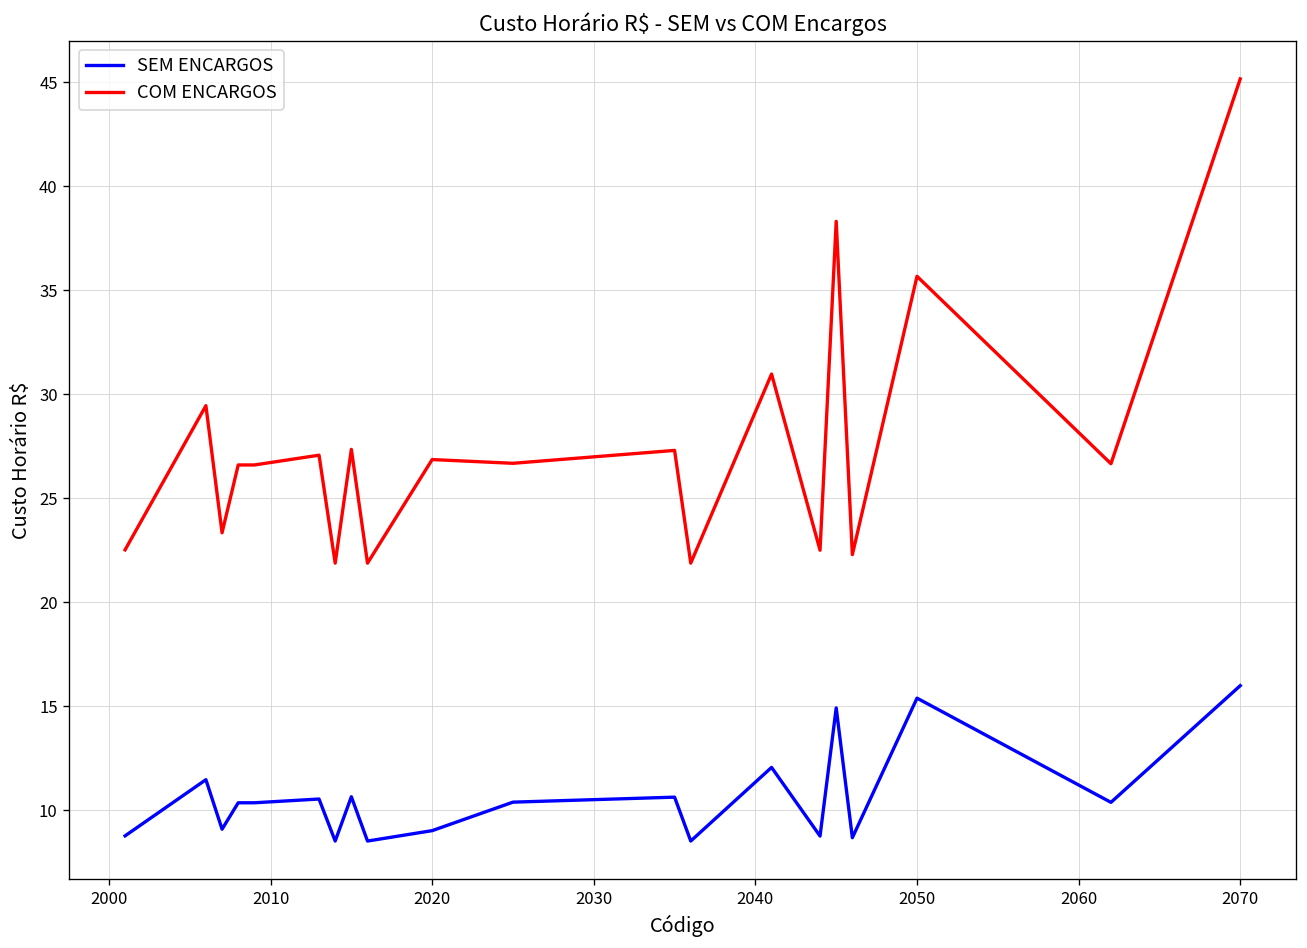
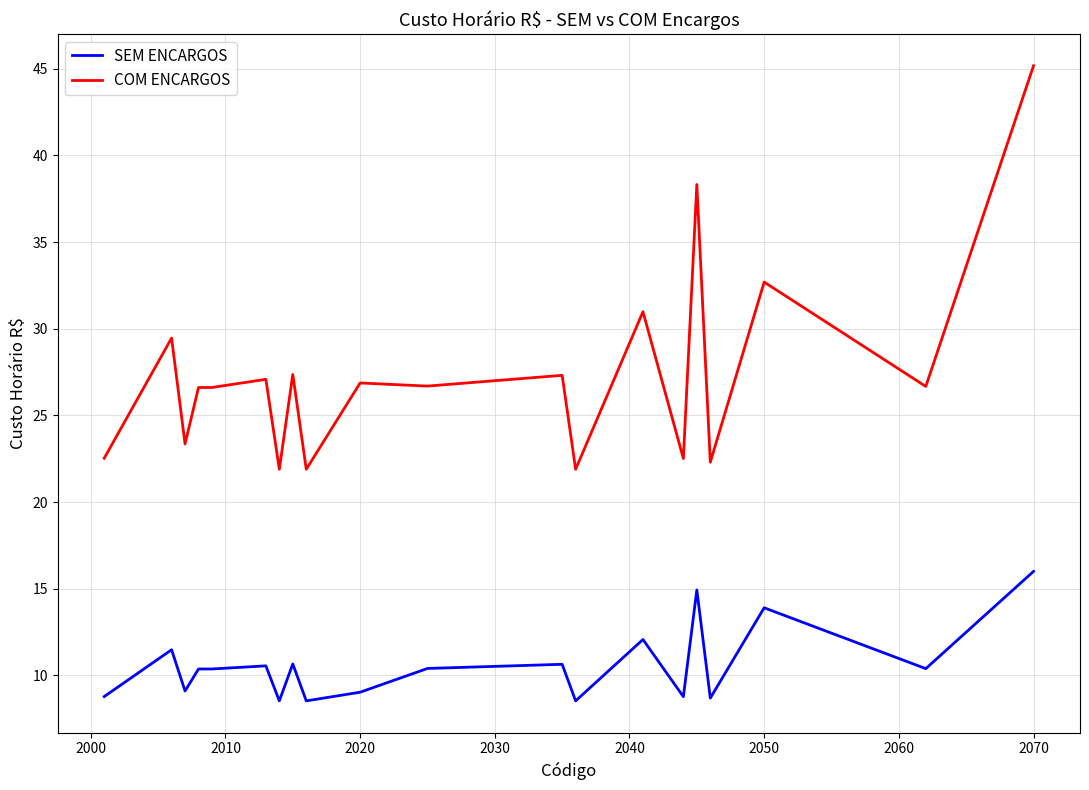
SEM ENCARGOS, 2050: 15.4 -> 13.9
COM ENCARGOS, 2050: 35.7 -> 32.7
